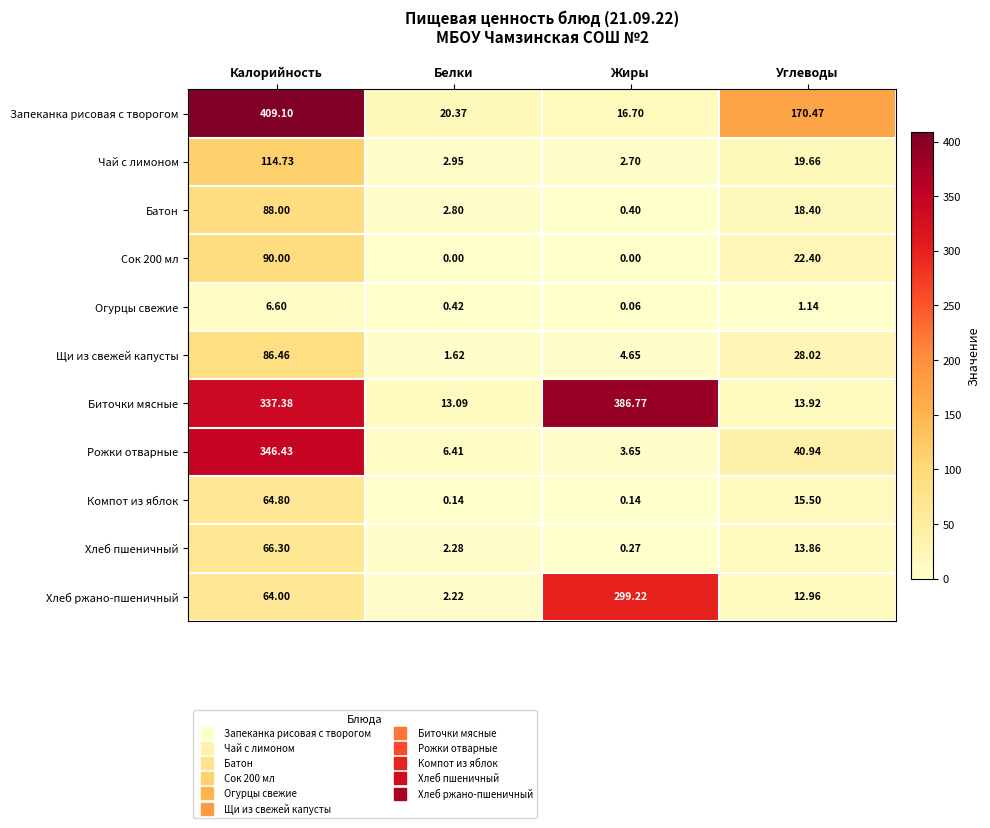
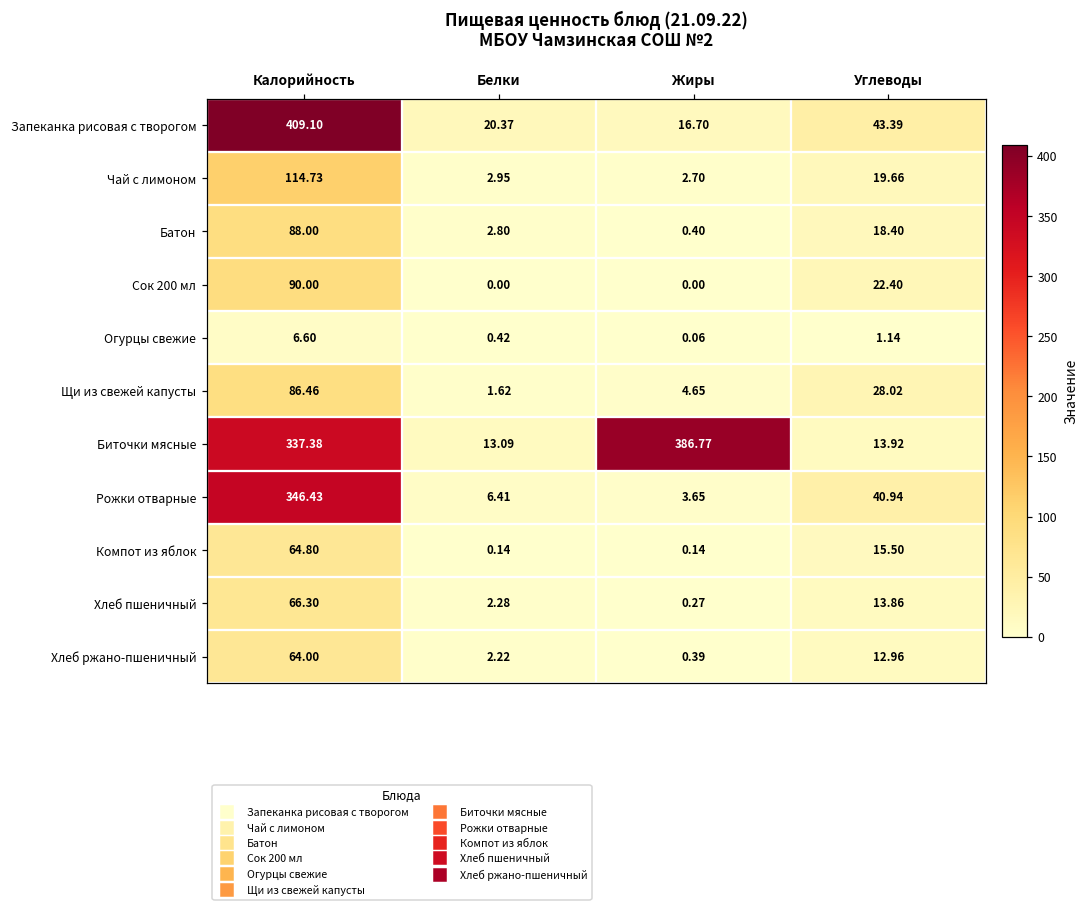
Запеканка рисовая с творогом, Углеводы: 170.47 -> 43.39
Хлеб ржано-пшеничный, Жиры: 299.22 -> 0.39
